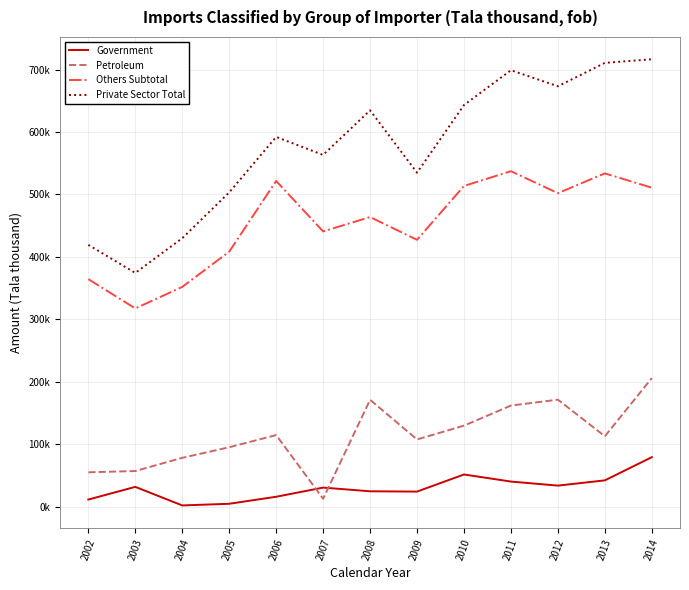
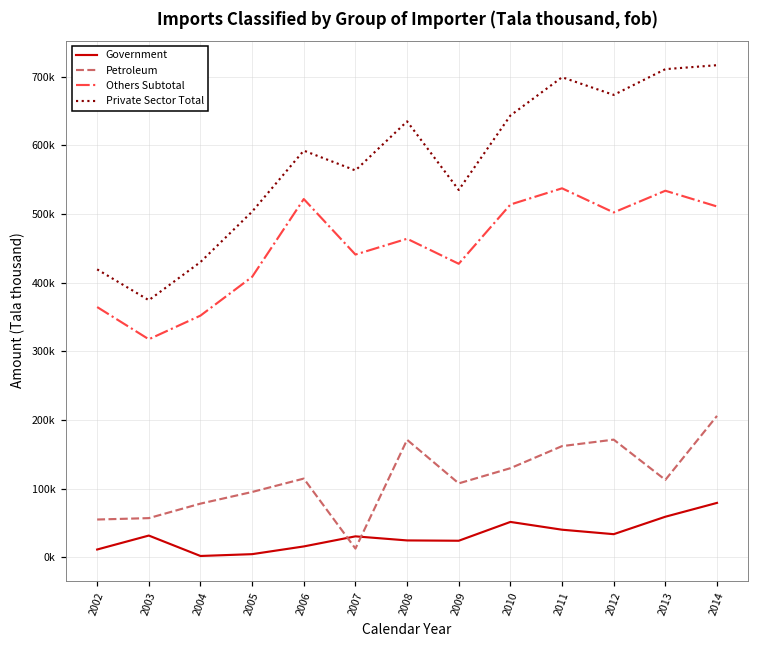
Government, 2013: 40000 -> 60000
